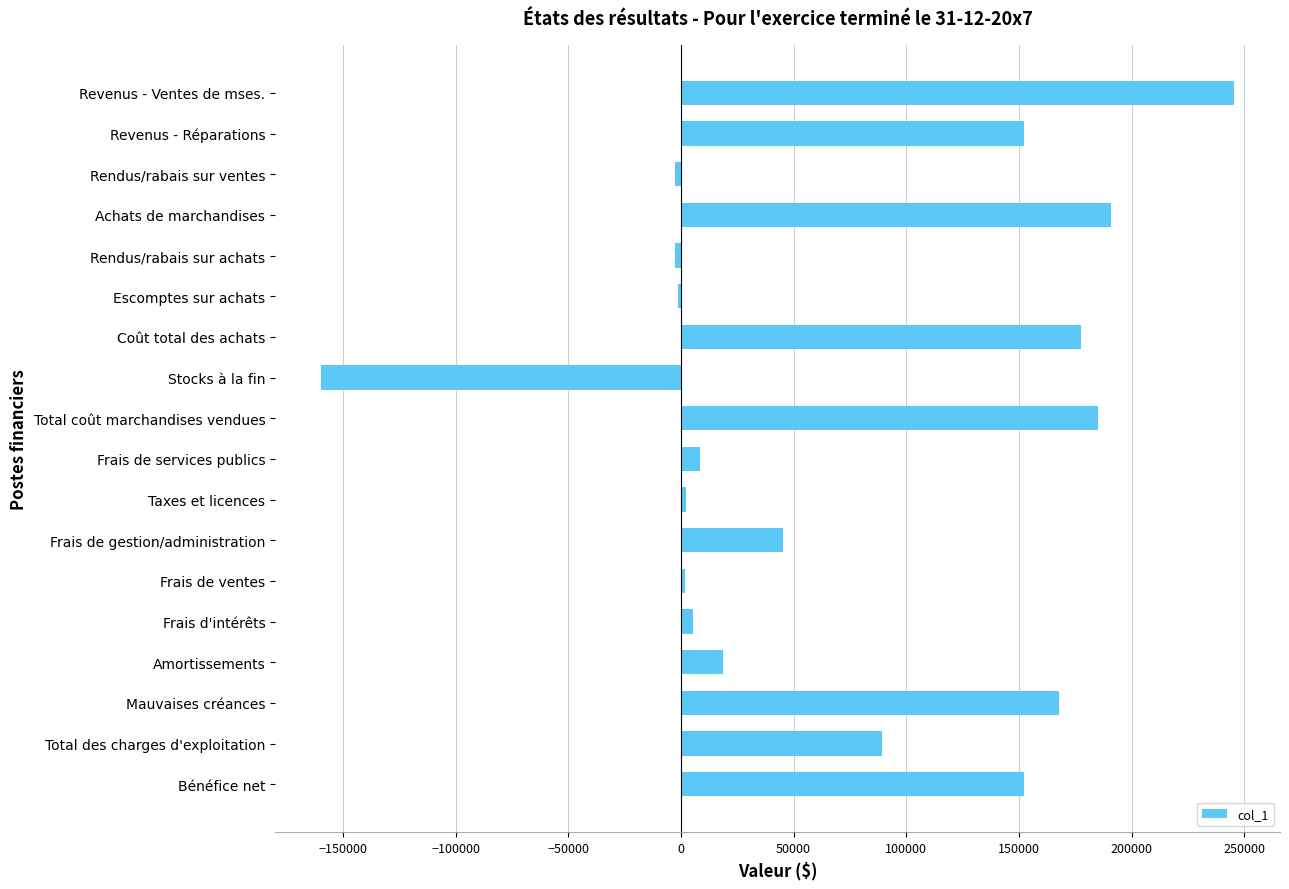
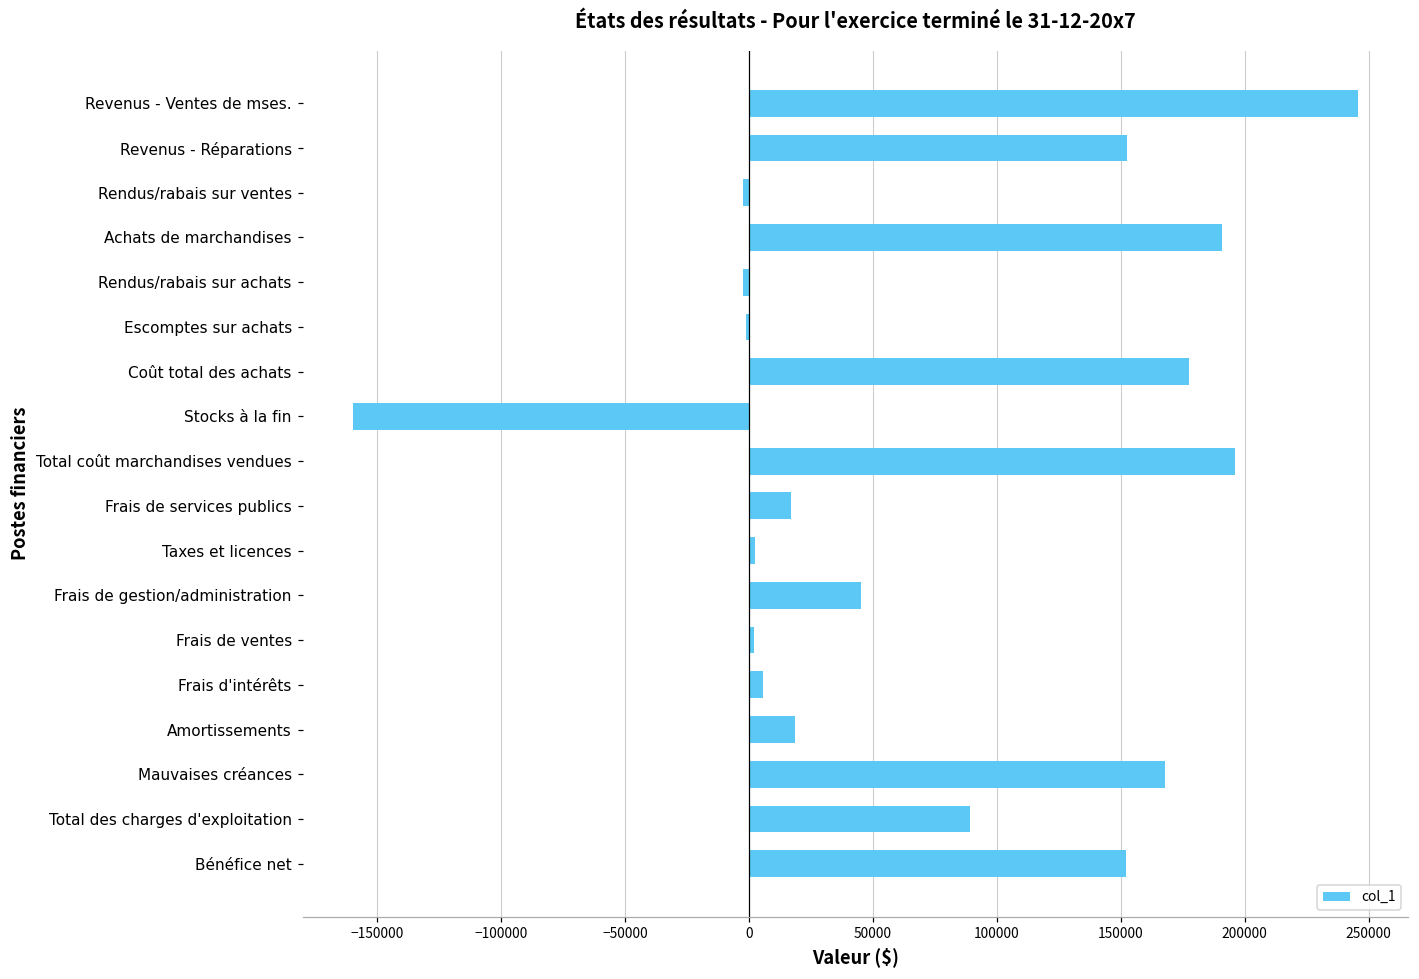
Total coût marchandises vendues: 185000 -> 196000
Frais de services publics: 9000 -> 17000
